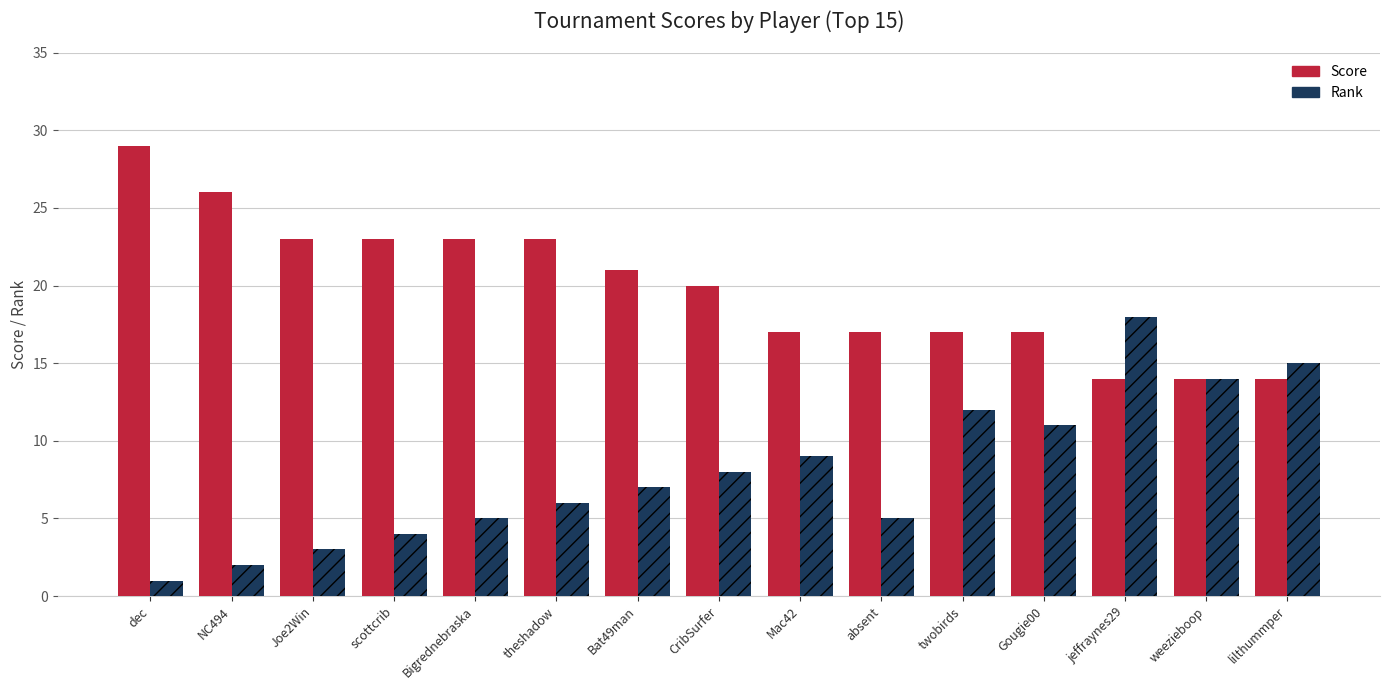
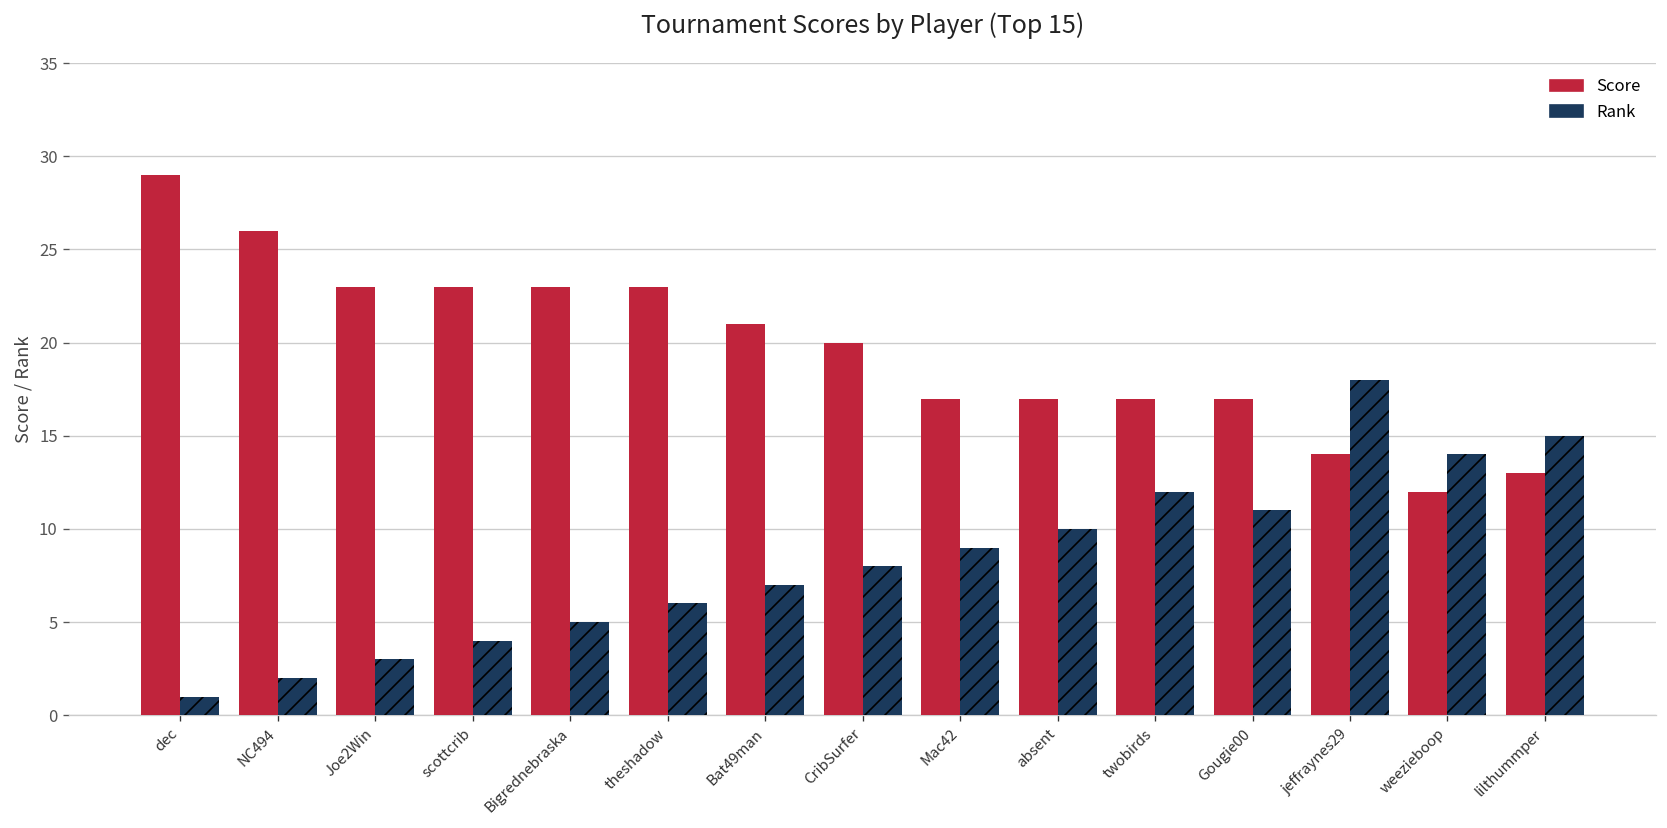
Rank, absent: 5 -> 10
Score, weezieboop: 14 -> 12
Score, lilthummper: 14 -> 13
